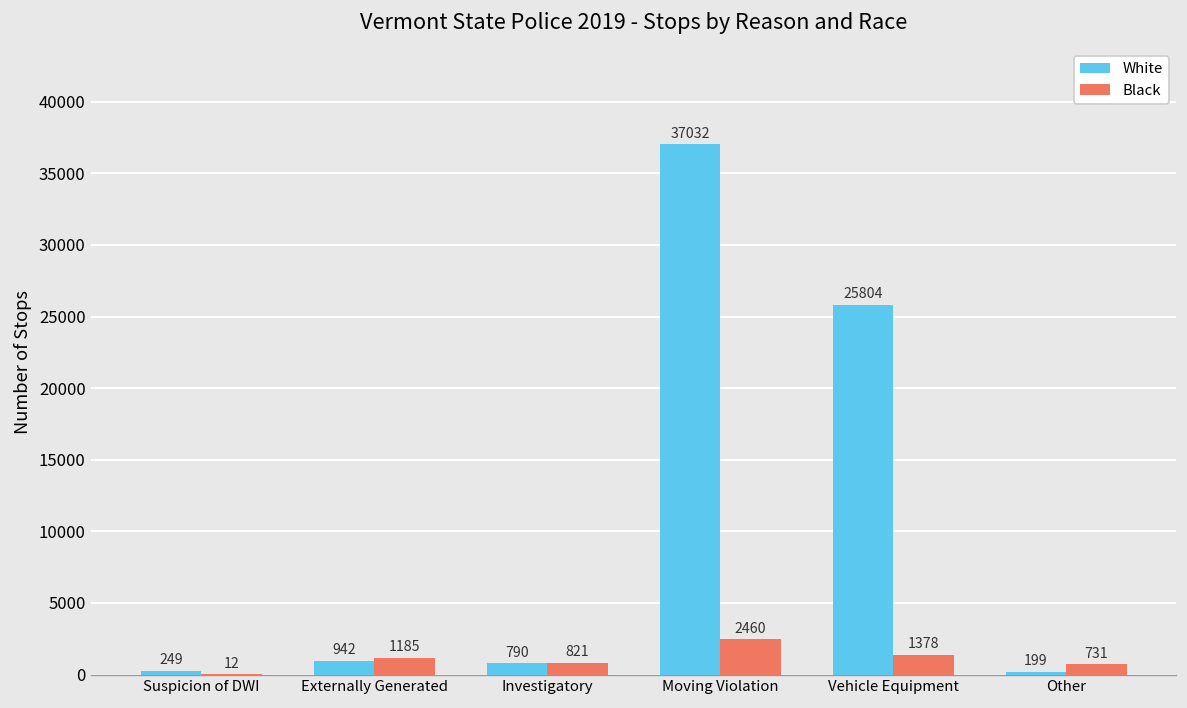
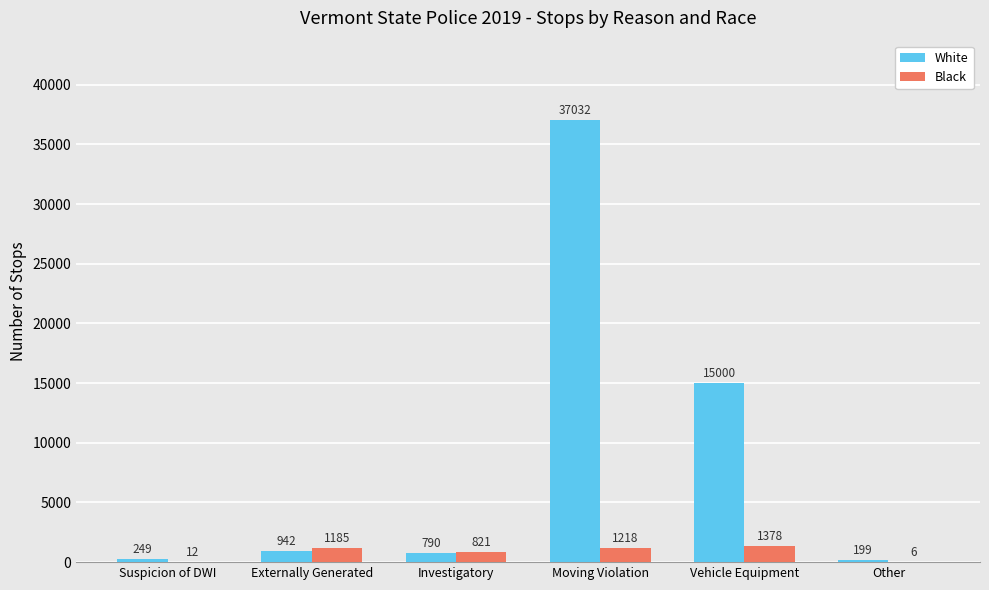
Black, Moving Violation: 2460 -> 1218
White, Vehicle Equipment: 25804 -> 15000
Black, Other: 731 -> 6
